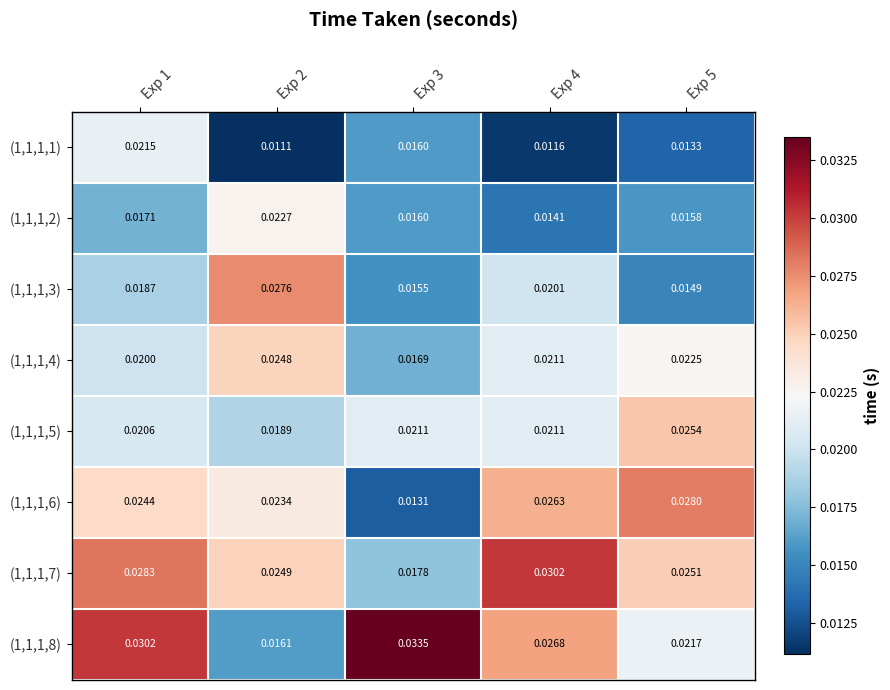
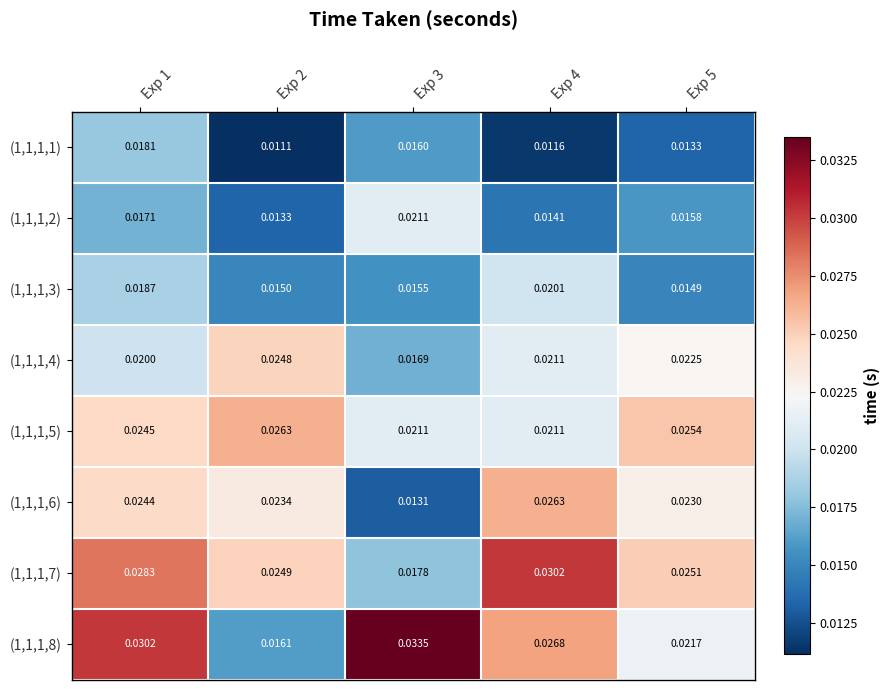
(1,1,1,1), Exp 1: 0.0215 -> 0.0181
(1,1,1,2), Exp 2: 0.0227 -> 0.0133
(1,1,1,2), Exp 3: 0.0160 -> 0.0211
(1,1,1,3), Exp 2: 0.0276 -> 0.0150
(1,1,1,5), Exp 1: 0.0206 -> 0.0245
(1,1,1,5), Exp 2: 0.0189 -> 0.0263
(1,1,1,6), Exp 5: 0.0280 -> 0.0230
